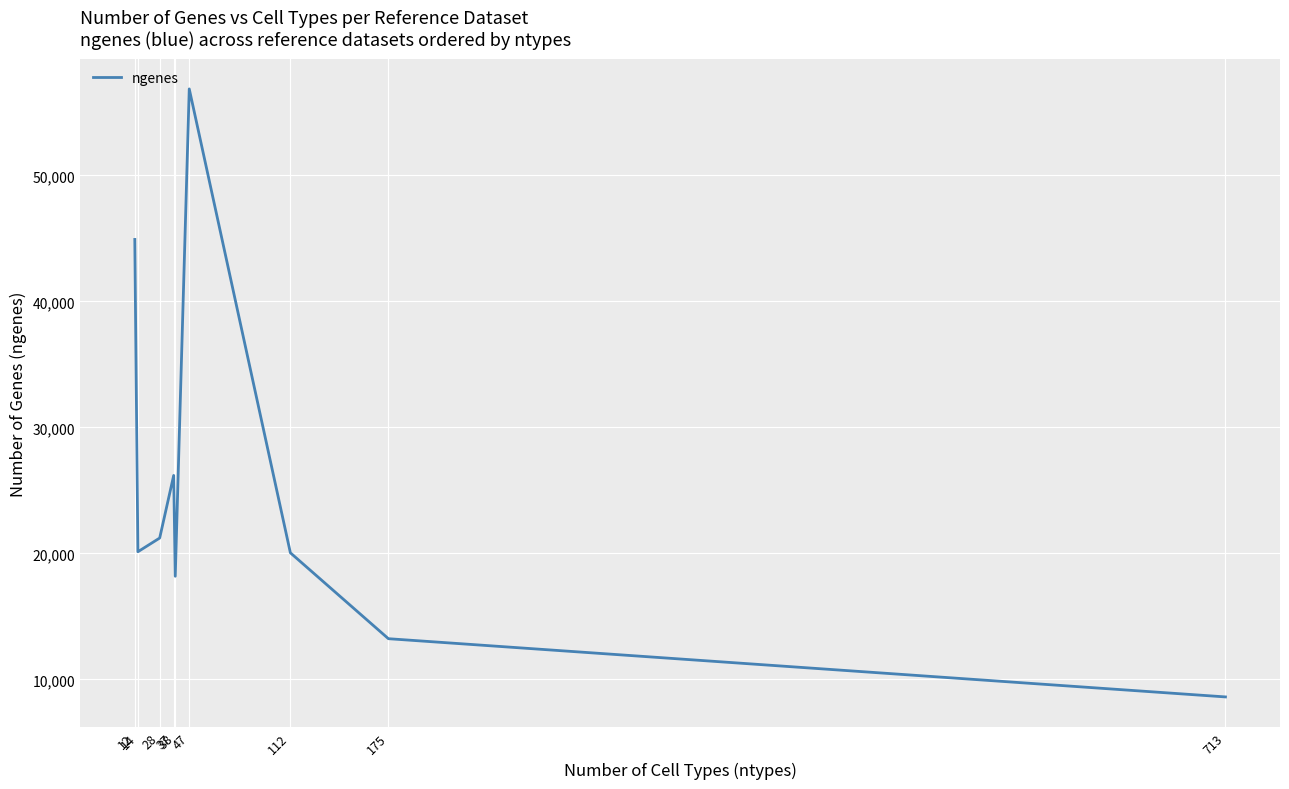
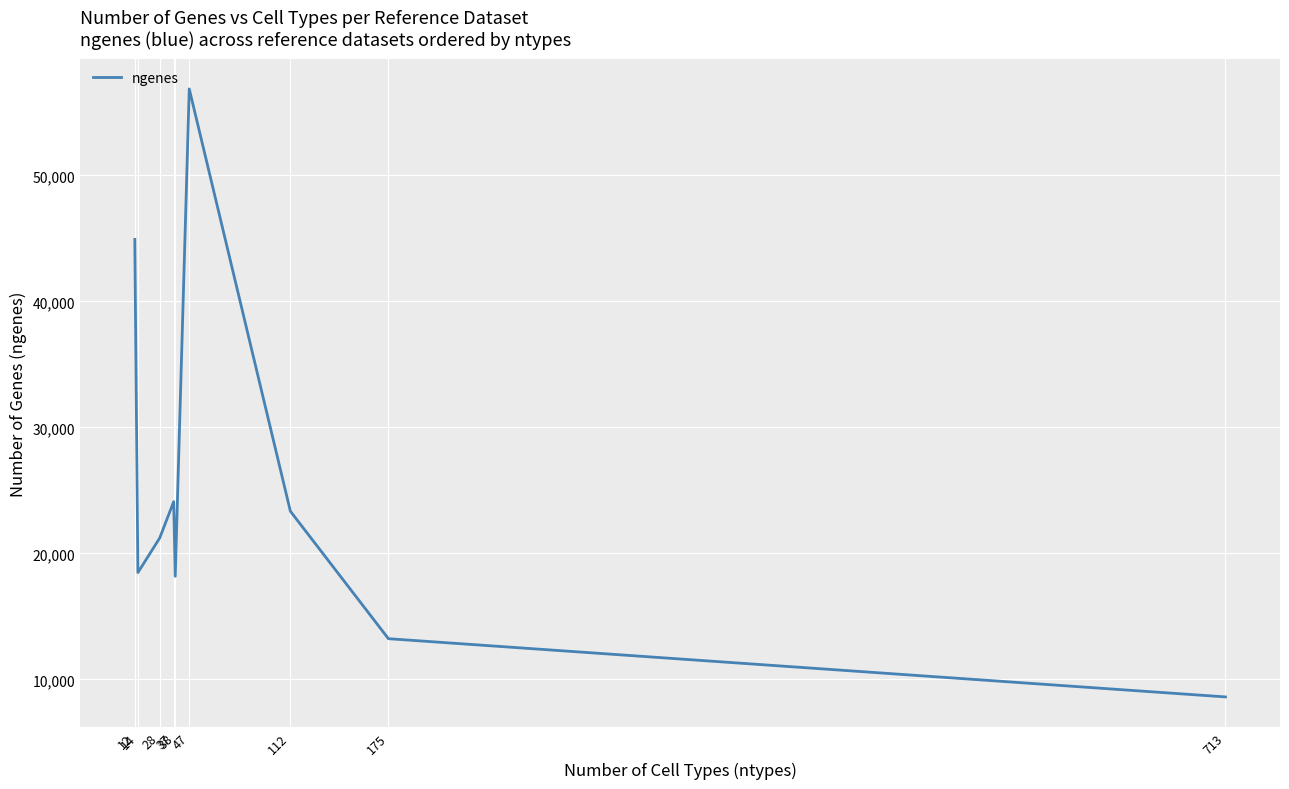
14: 20,100 -> 18,500
37: 26,200 -> 24,100
112: 20,000 -> 23,300
